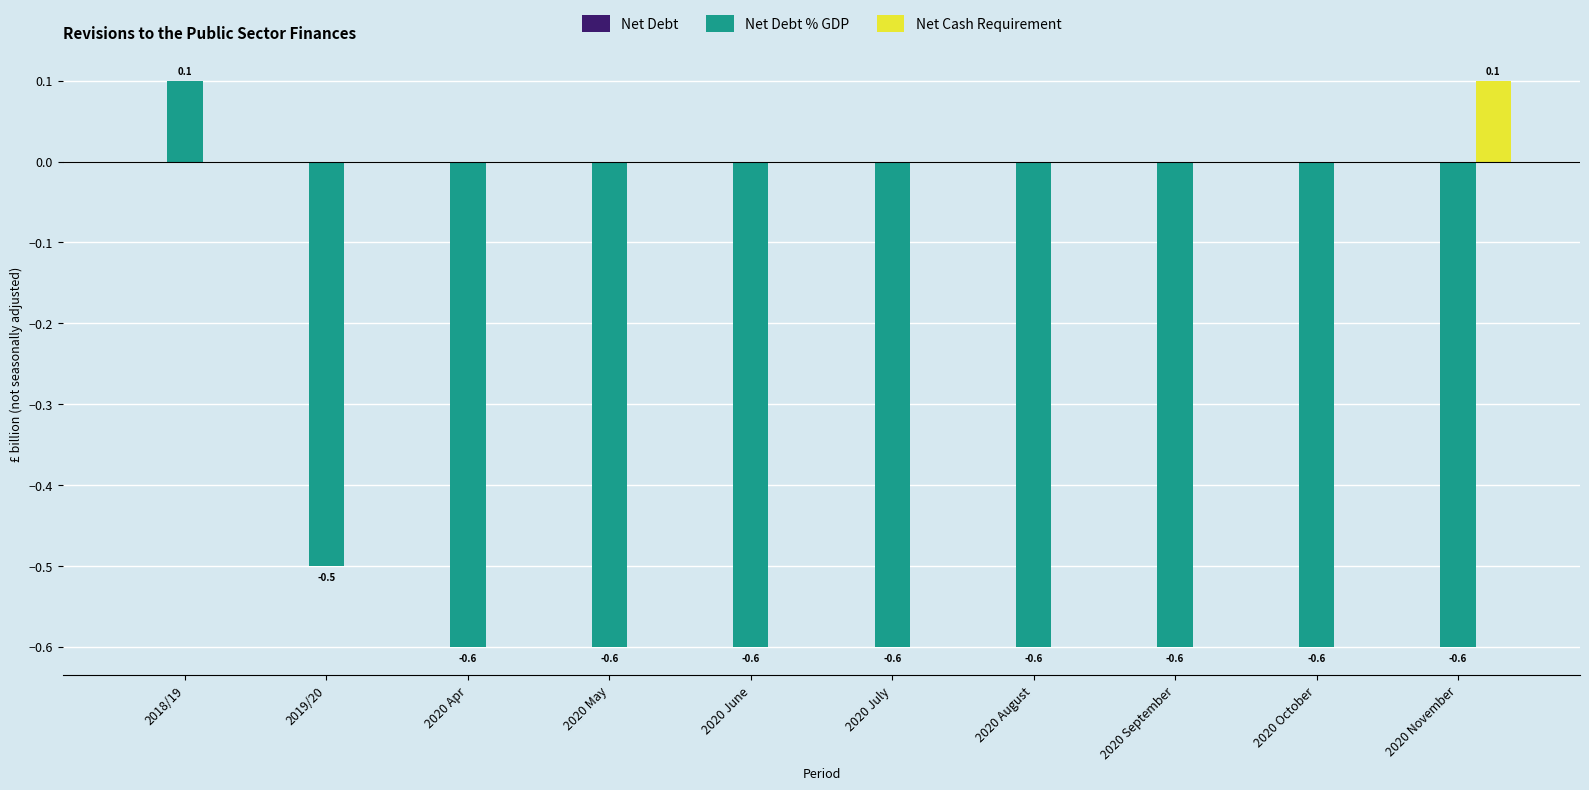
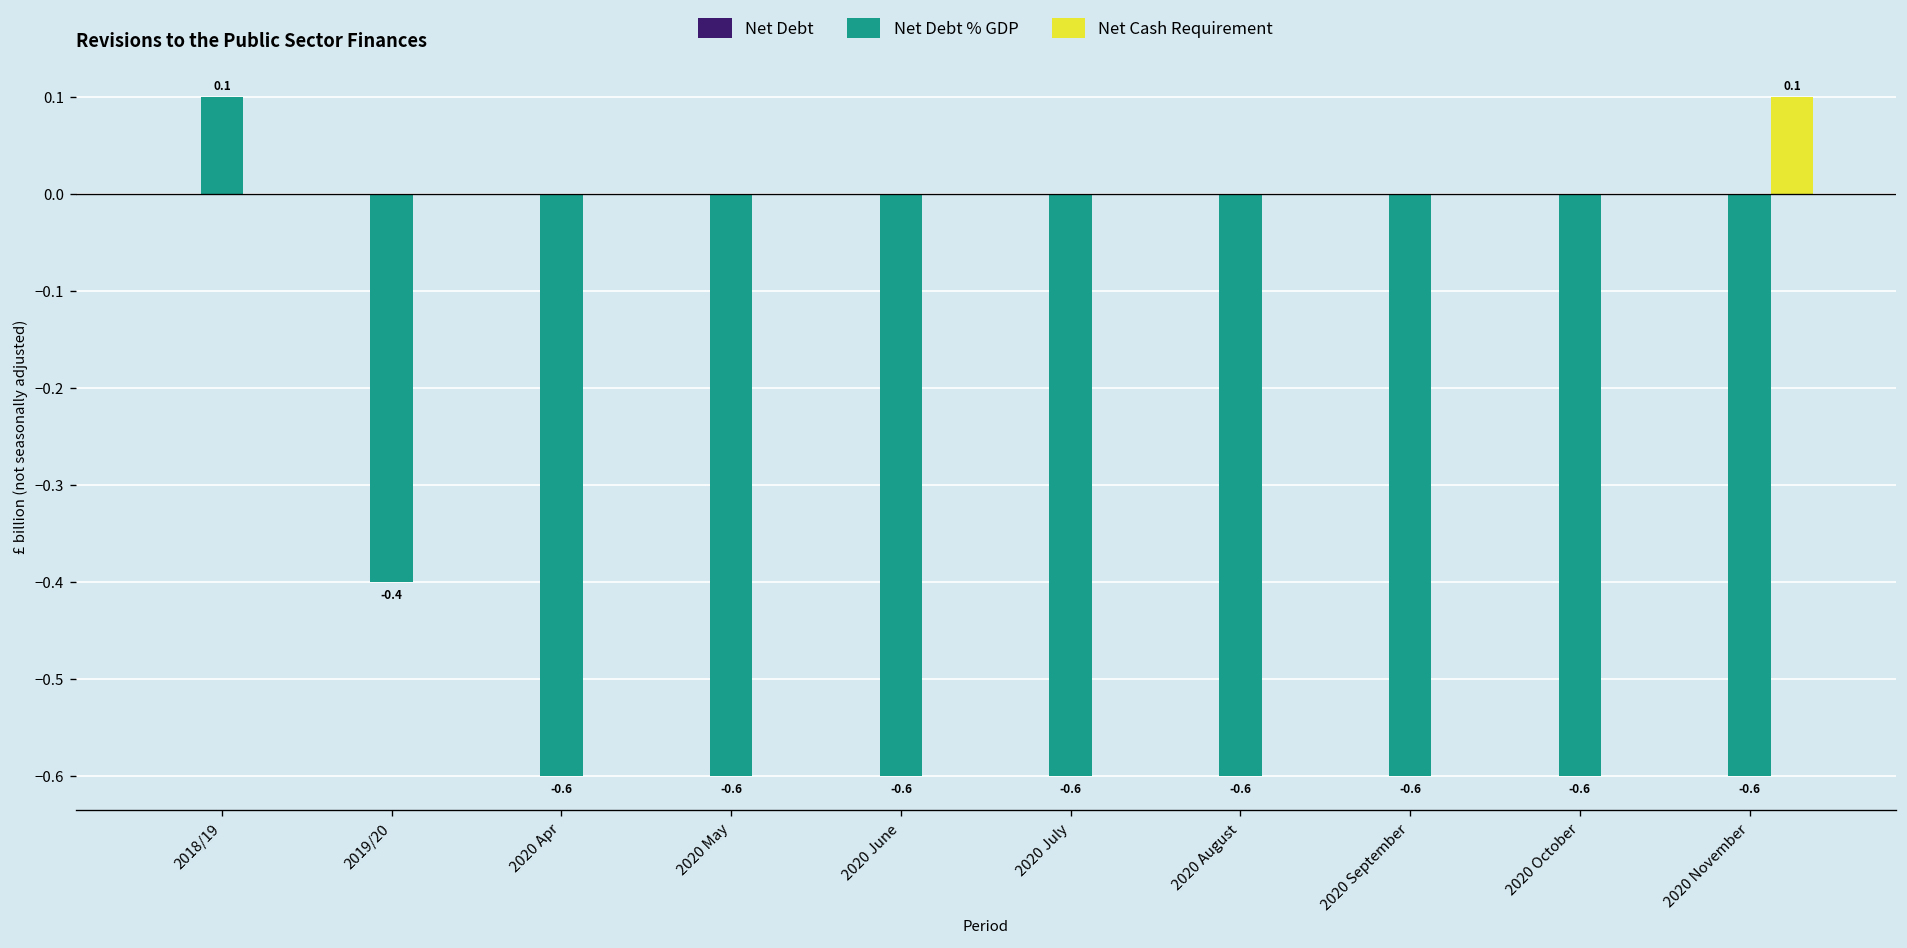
Net Debt % GDP, 2019/20: -0.5 -> -0.4
